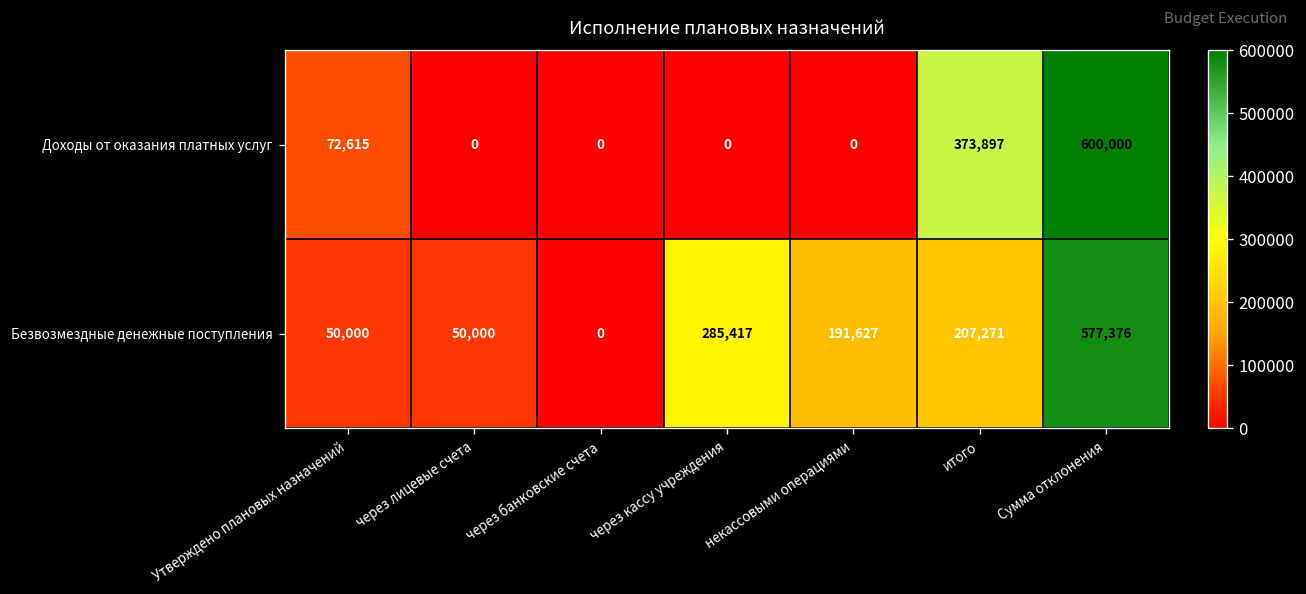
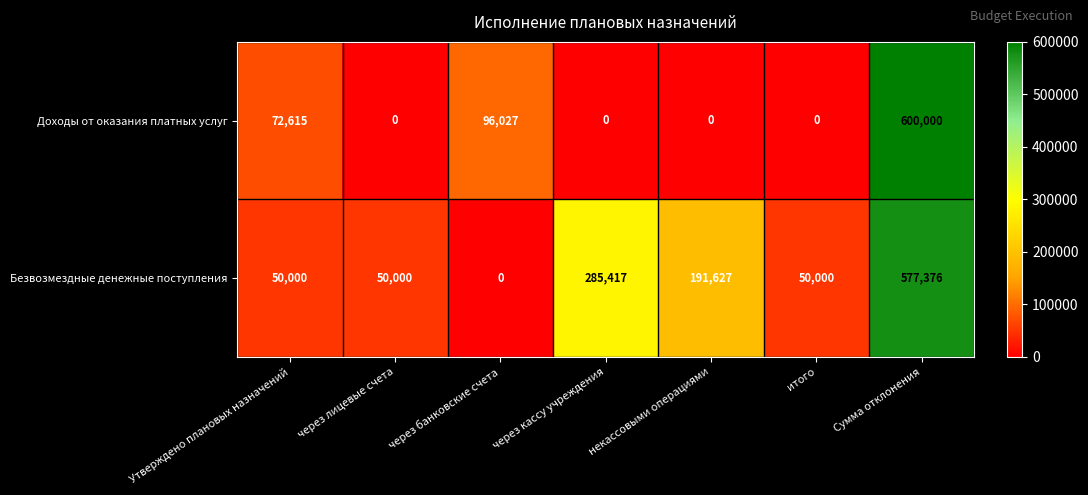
Доходы от оказания платных услуг, через банковские счета: 0 -> 96,027
Доходы от оказания платных услуг, итого: 373,897 -> 0
Безвозмездные денежные поступления, итого: 207,271 -> 50,000
